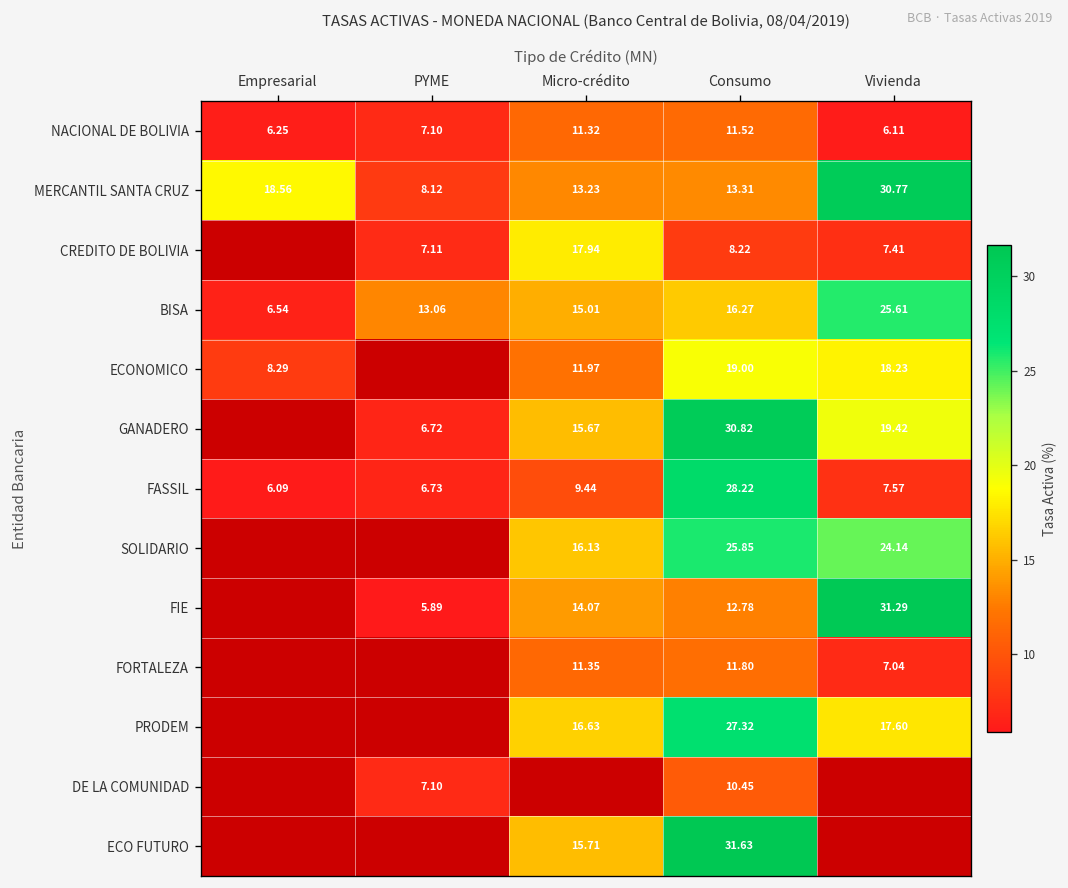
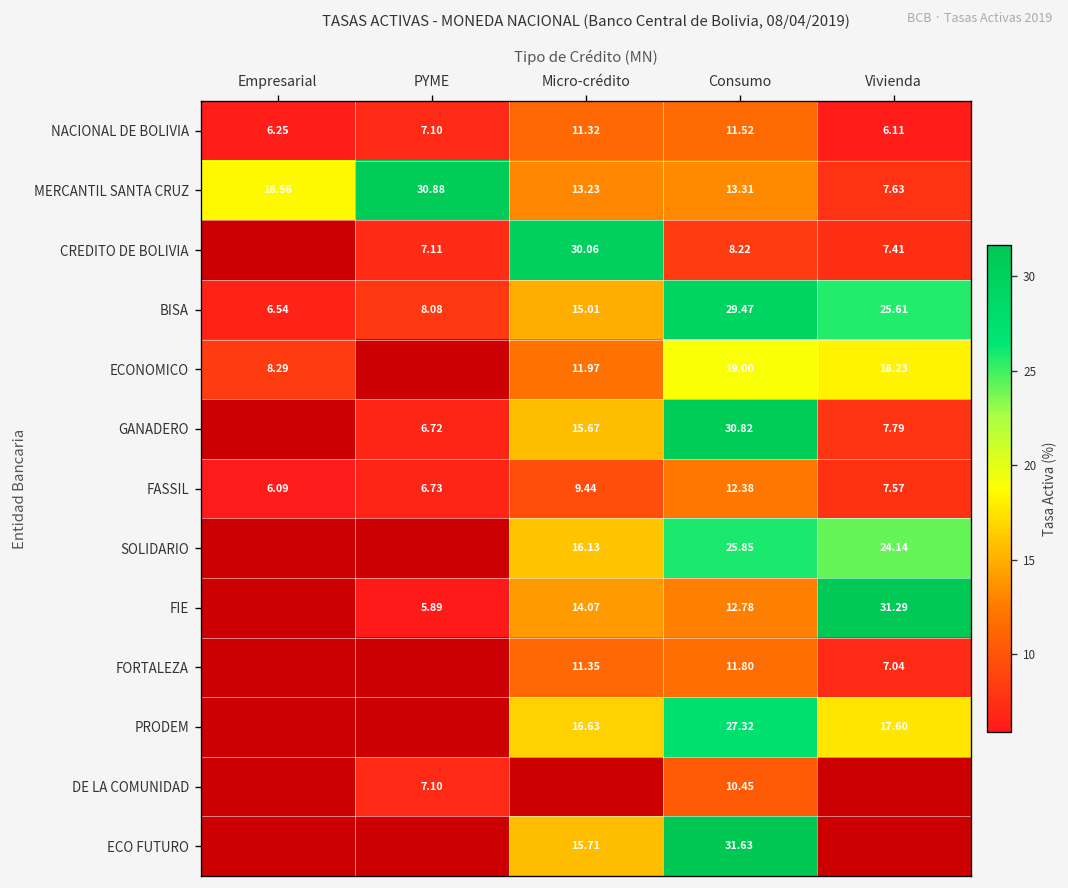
MERCANTIL SANTA CRUZ, PYME: 8.12 -> 30.88
MERCANTIL SANTA CRUZ, Vivienda: 30.77 -> 7.63
CREDITO DE BOLIVIA, Micro-crédito: 17.94 -> 30.06
BISA, PYME: 13.06 -> 8.08
BISA, Consumo: 16.27 -> 29.47
GANADERO, Vivienda: 19.42 -> 7.79
FASSIL, Consumo: 28.22 -> 12.38
